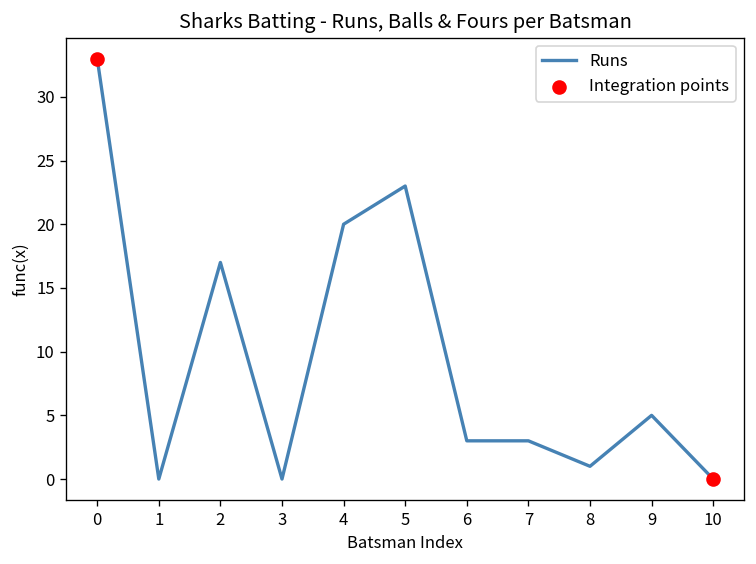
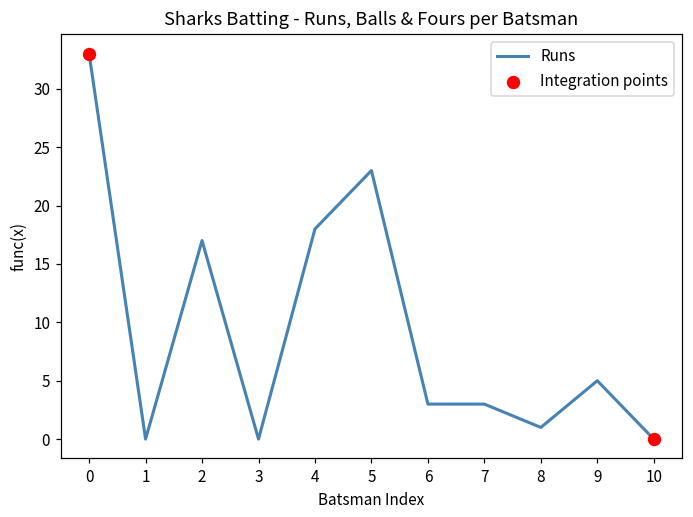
Runs, 4: 20 -> 18
